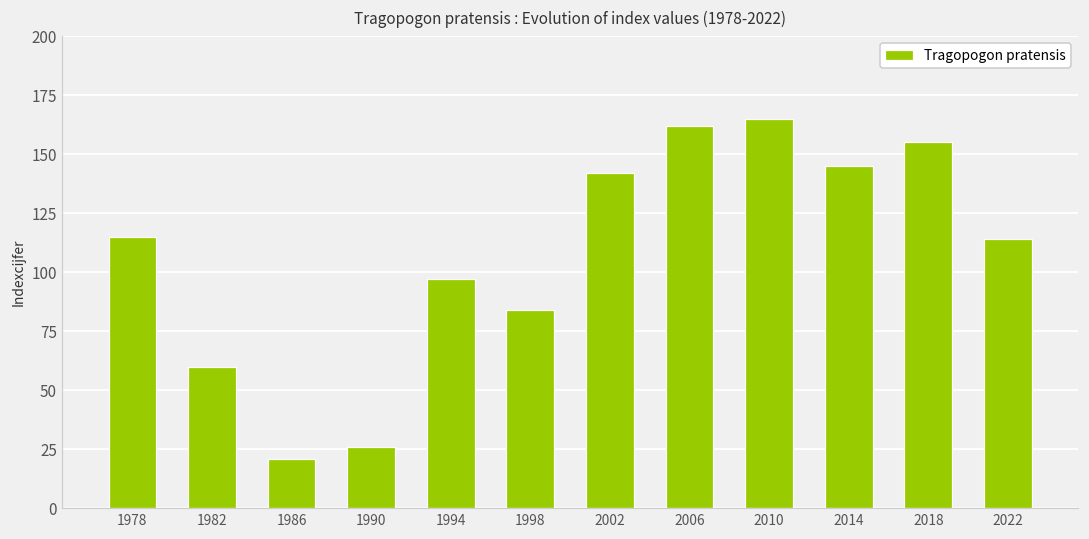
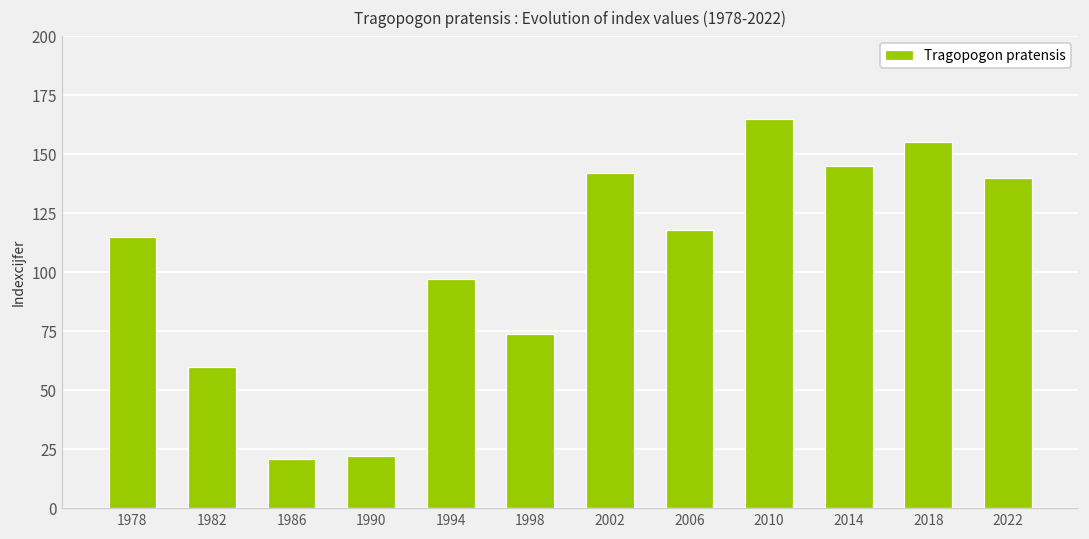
1990: 26 -> 22
1998: 84 -> 74
2006: 162 -> 118
2022: 114 -> 140
